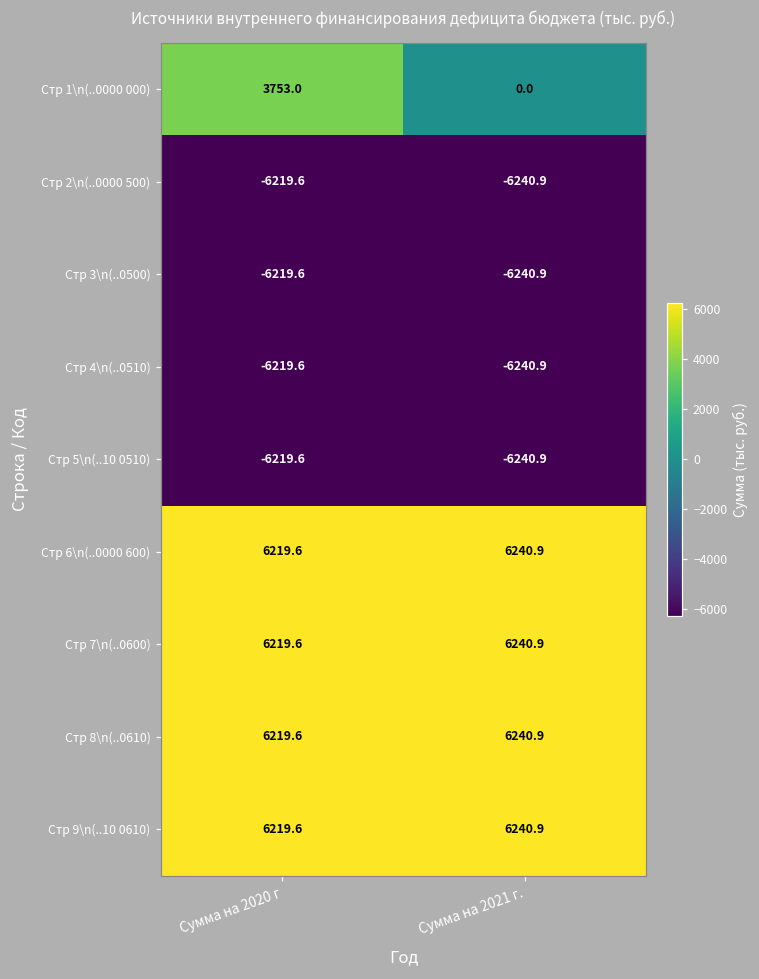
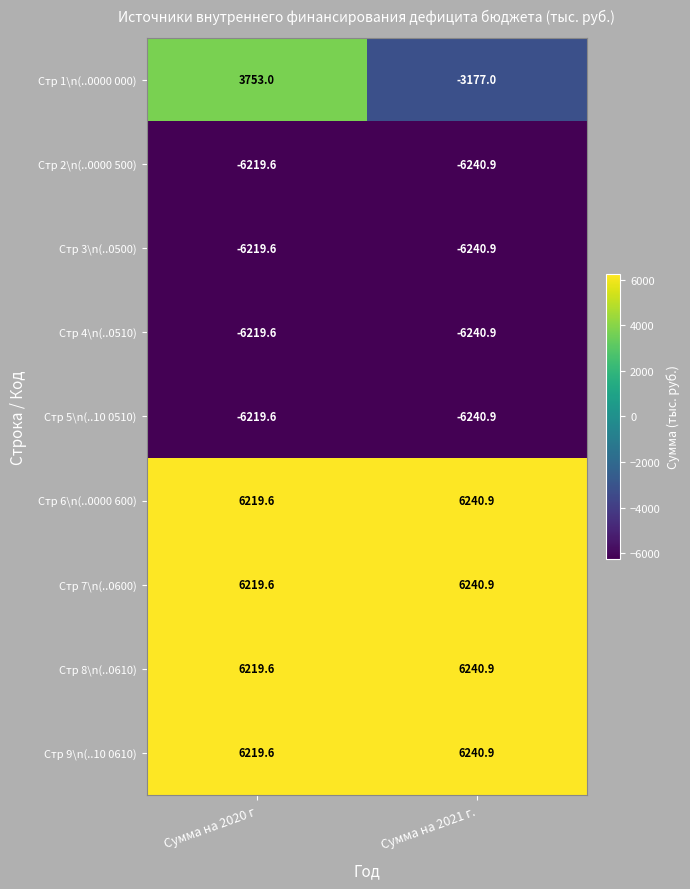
Стр 1\n(..0000 000), Сумма на 2021 г.: 0.0 -> -3177.0
